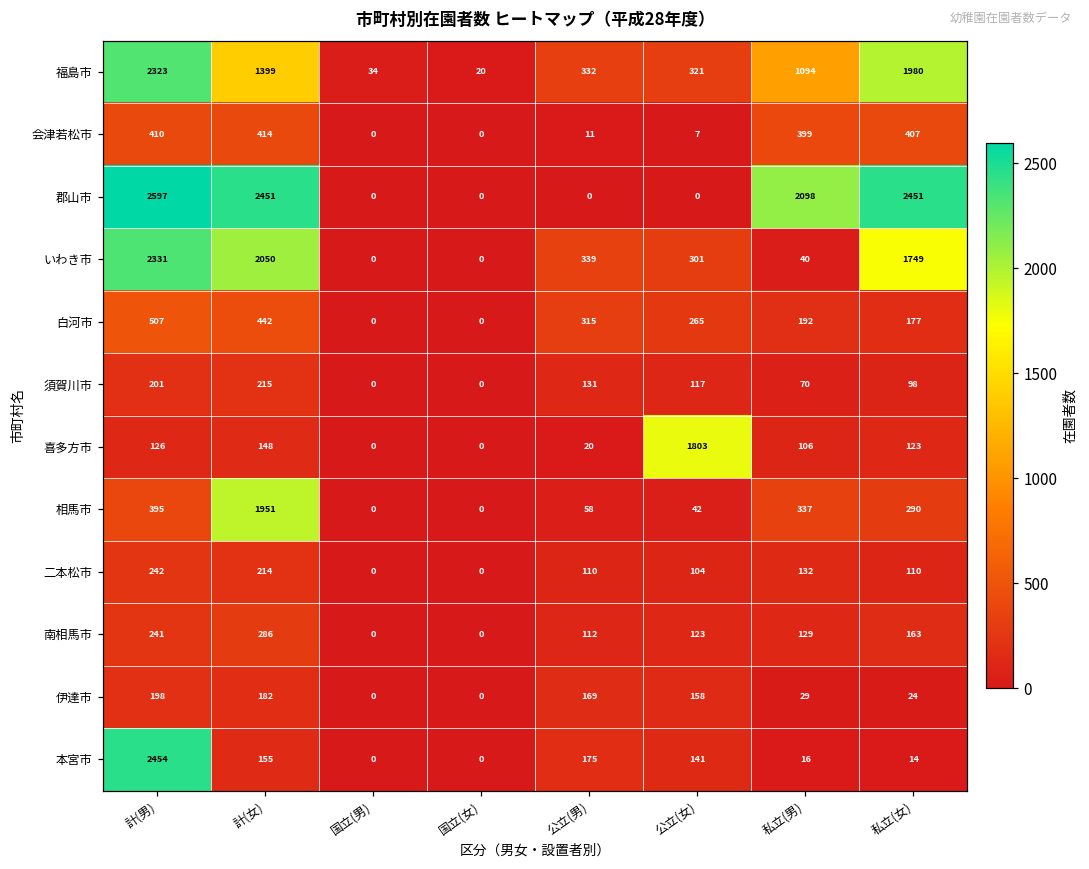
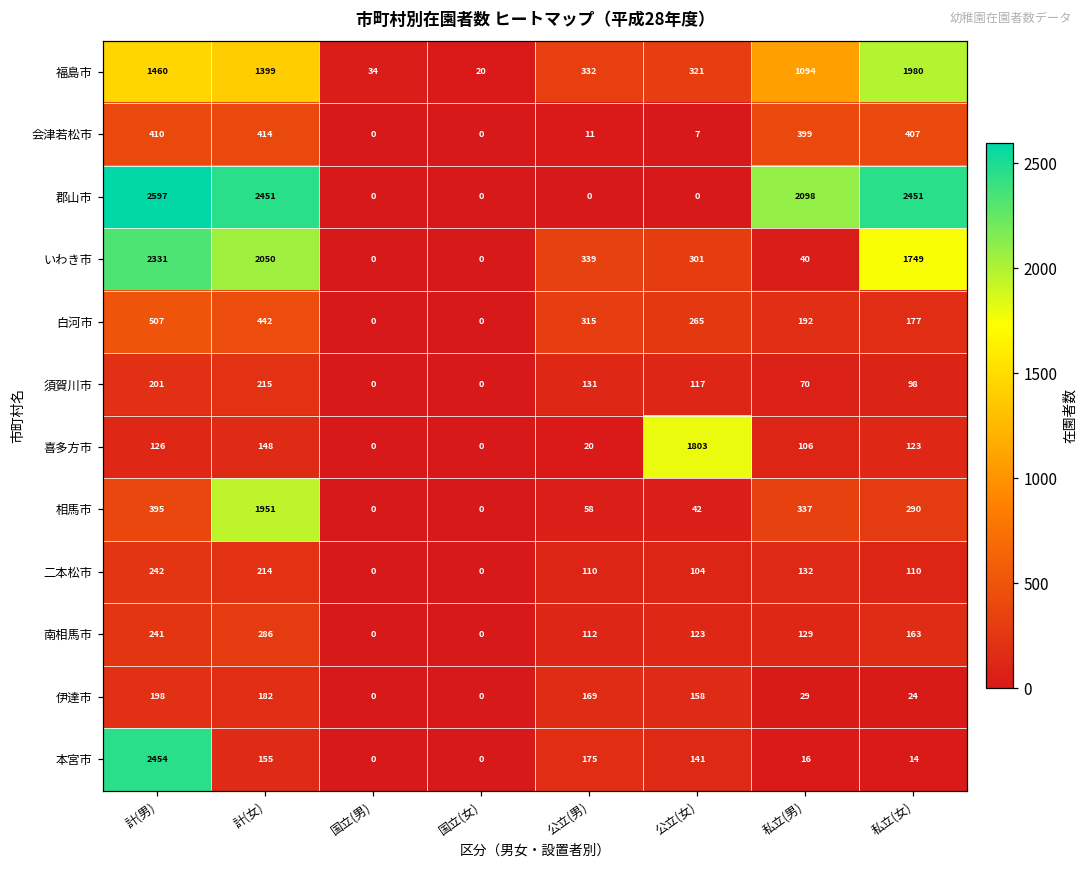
福島市, 計(男): 2323 -> 1460
